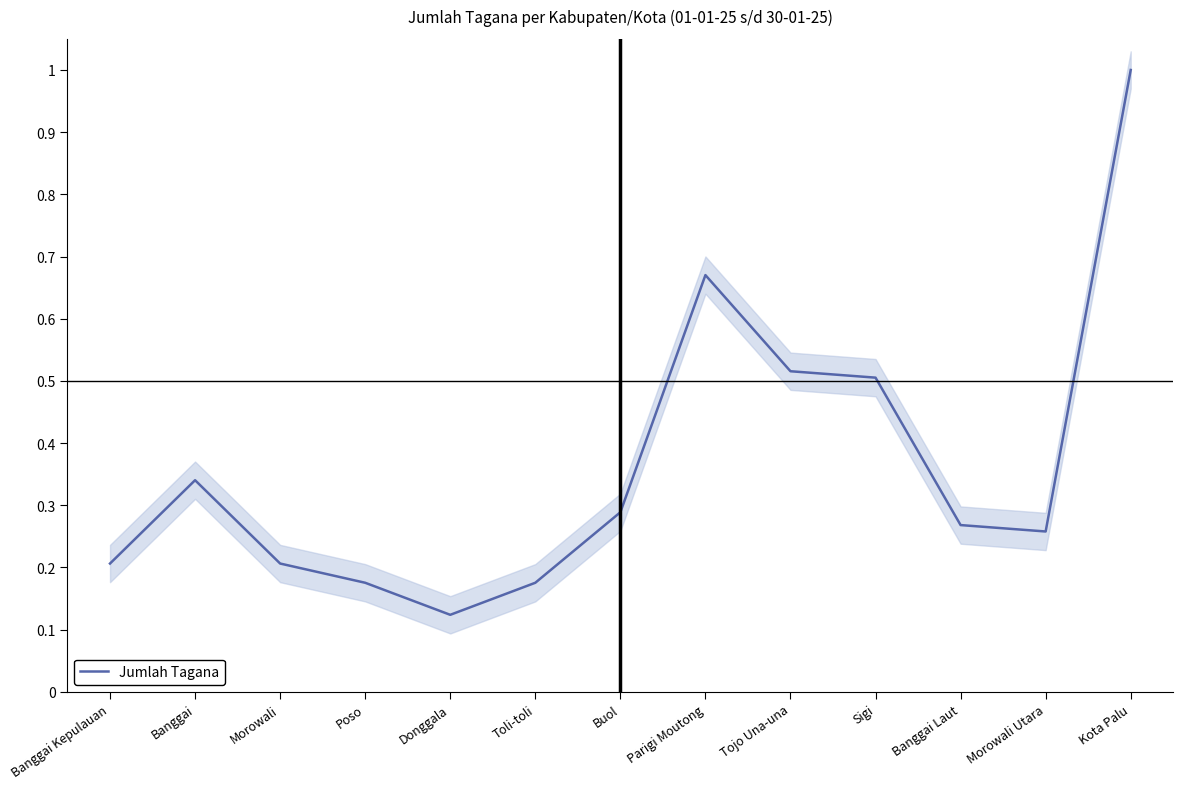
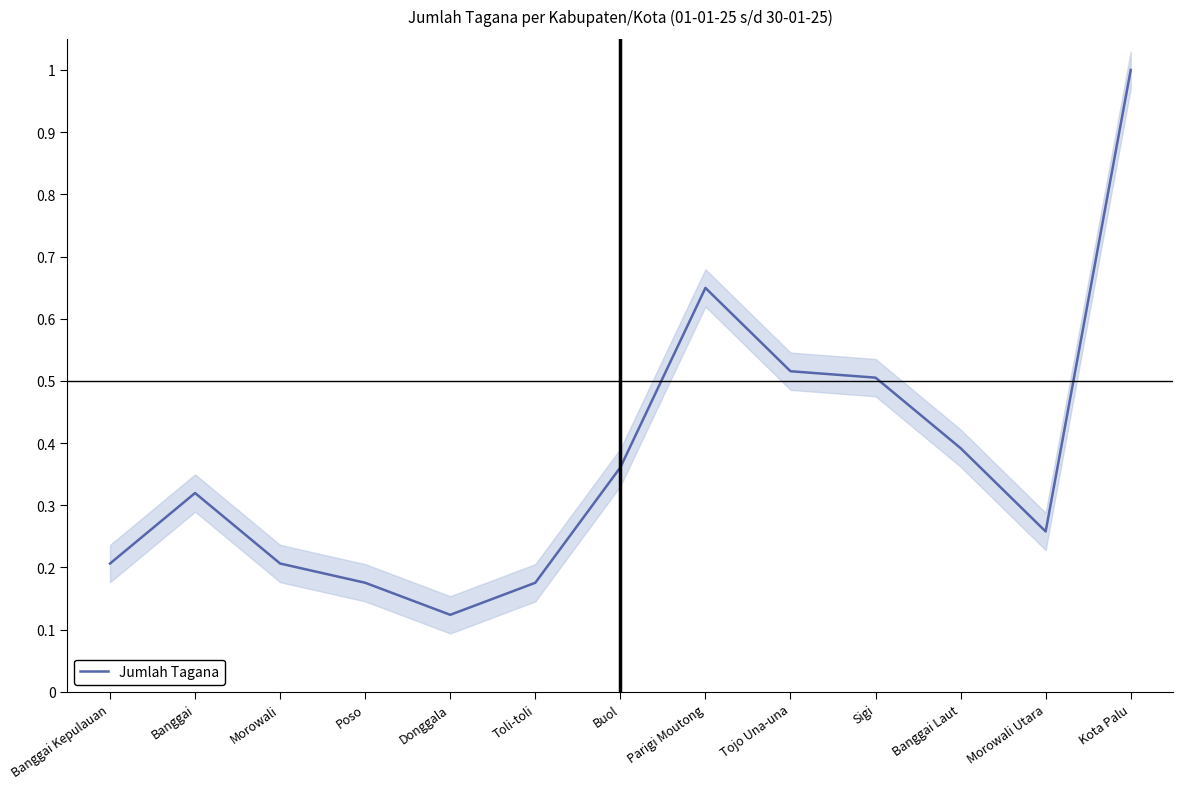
Jumlah Tagana, Banggai: 0.34 -> 0.32
Jumlah Tagana, Buol: 0.29 -> 0.36
Jumlah Tagana, Parigi Moutong: 0.67 -> 0.65
Jumlah Tagana, Banggai Laut: 0.27 -> 0.39
